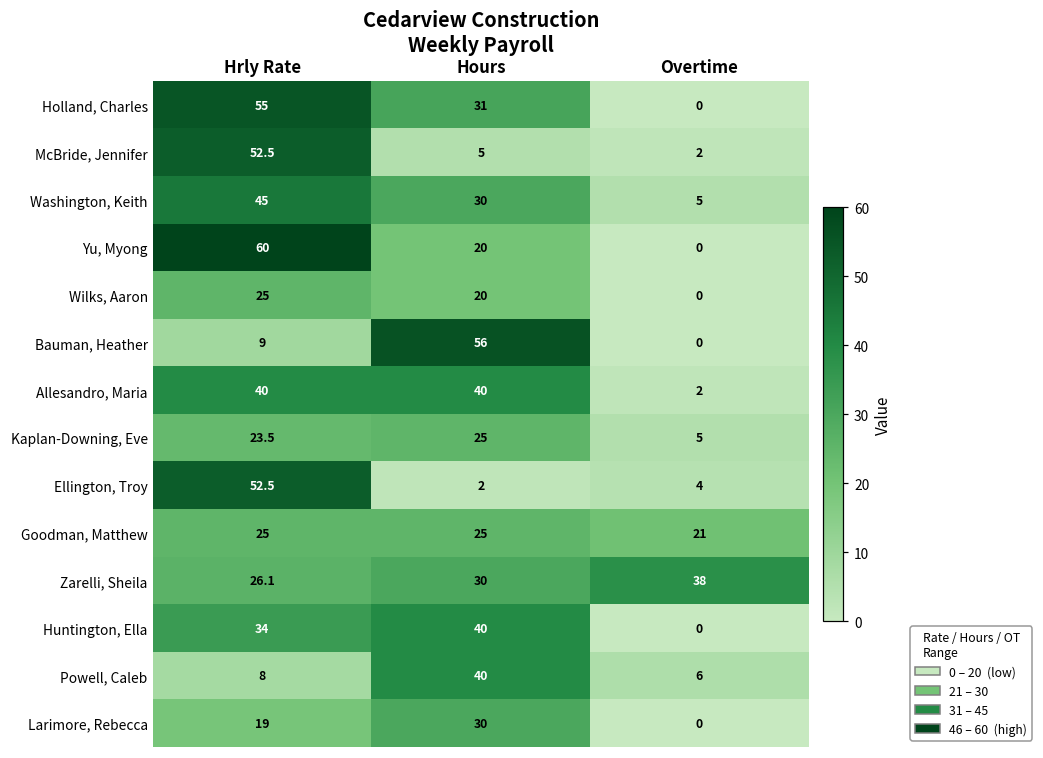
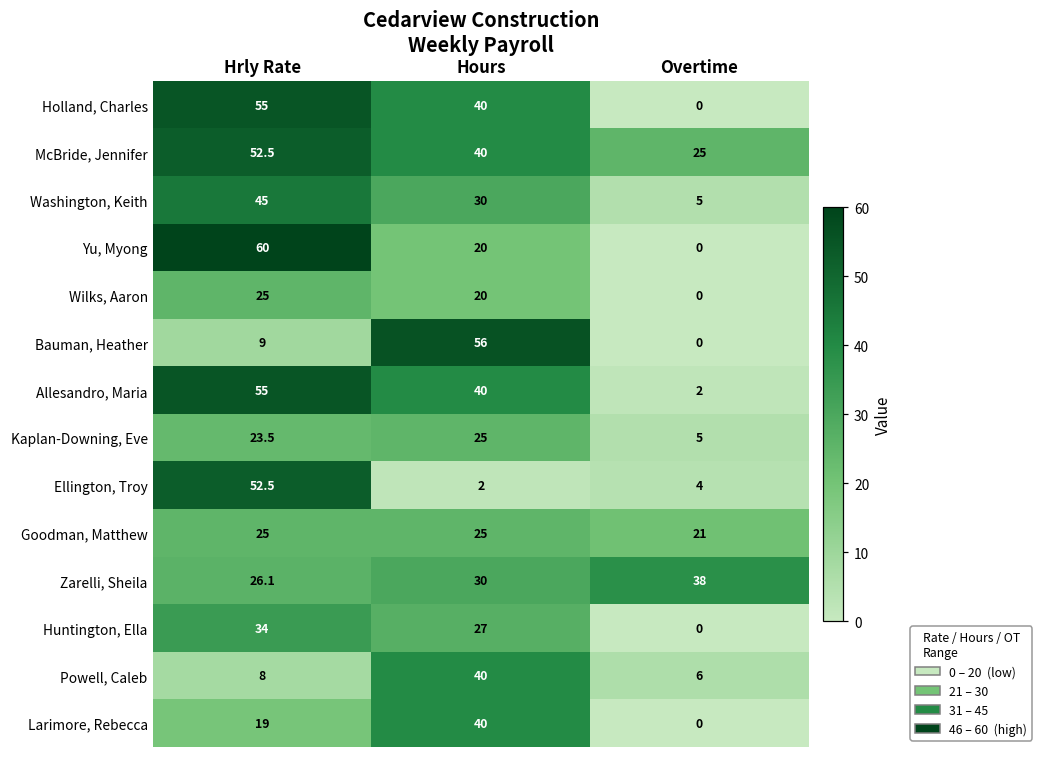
Holland, Charles, Hours: 31 -> 40
McBride, Jennifer, Hours: 5 -> 40
McBride, Jennifer, Overtime: 2 -> 25
Allesandro, Maria, Hrly Rate: 40 -> 55
Huntington, Ella, Hours: 40 -> 27
Larimore, Rebecca, Hours: 30 -> 40
